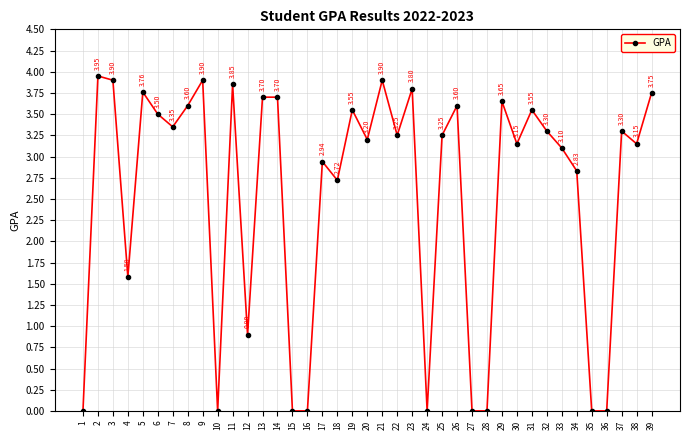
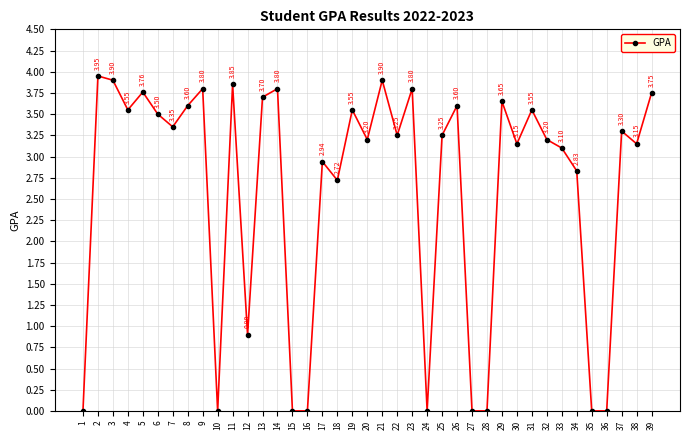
4: 1.58 -> 3.55
9: 3.90 -> 3.80
14: 3.70 -> 3.80
32: 3.30 -> 3.20
